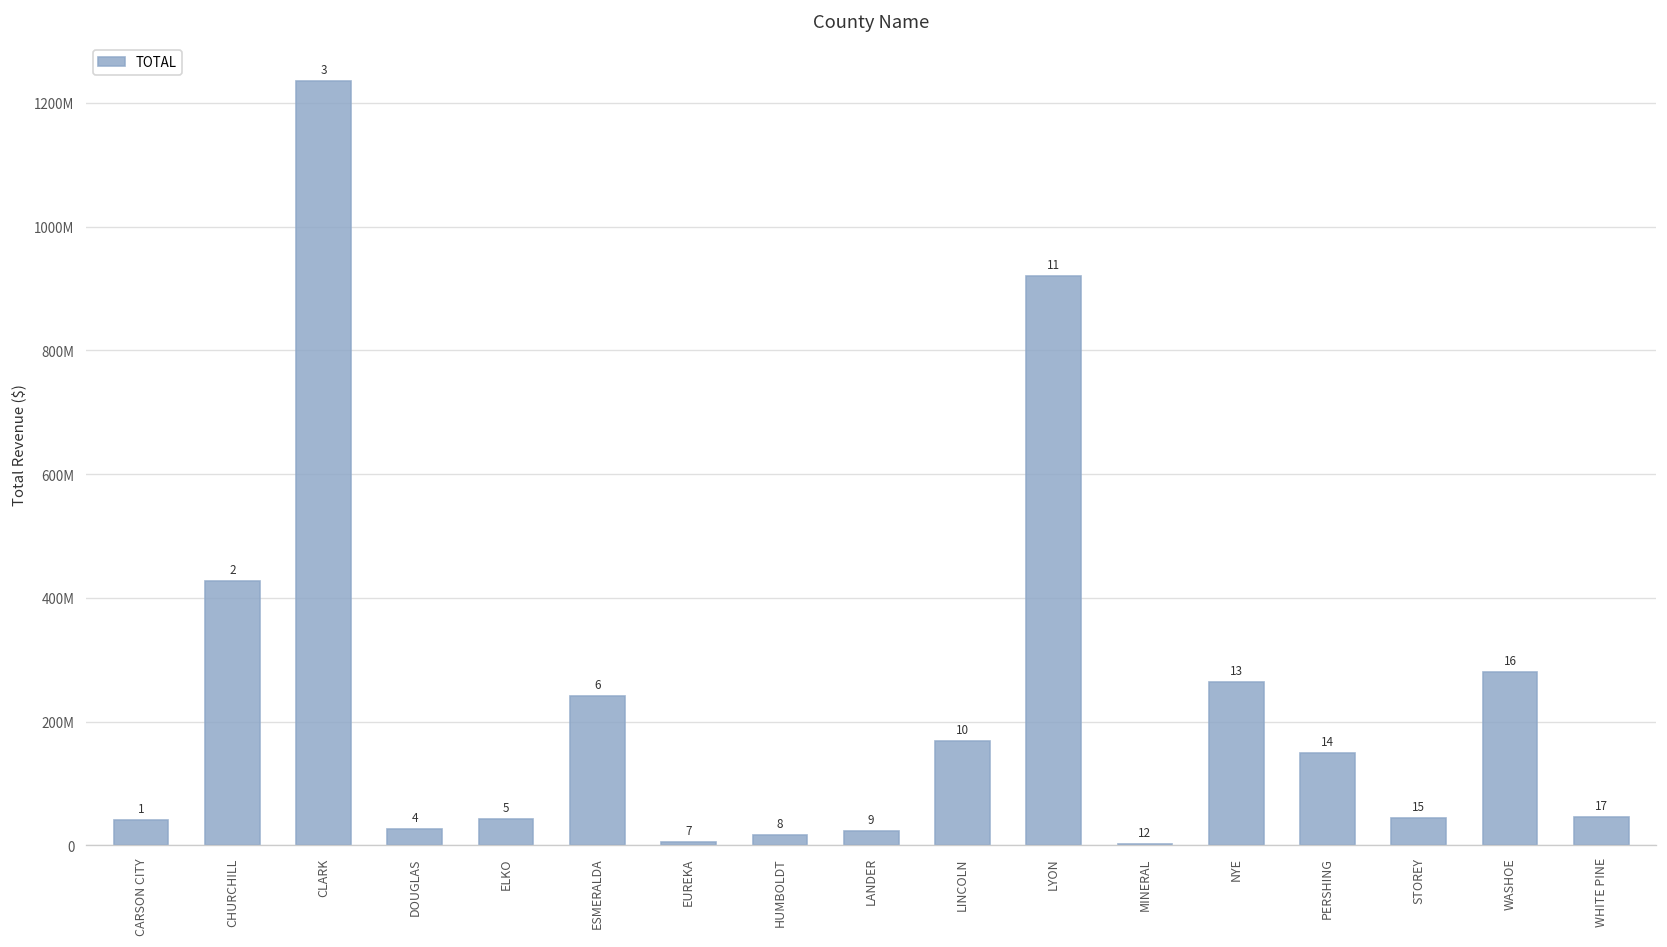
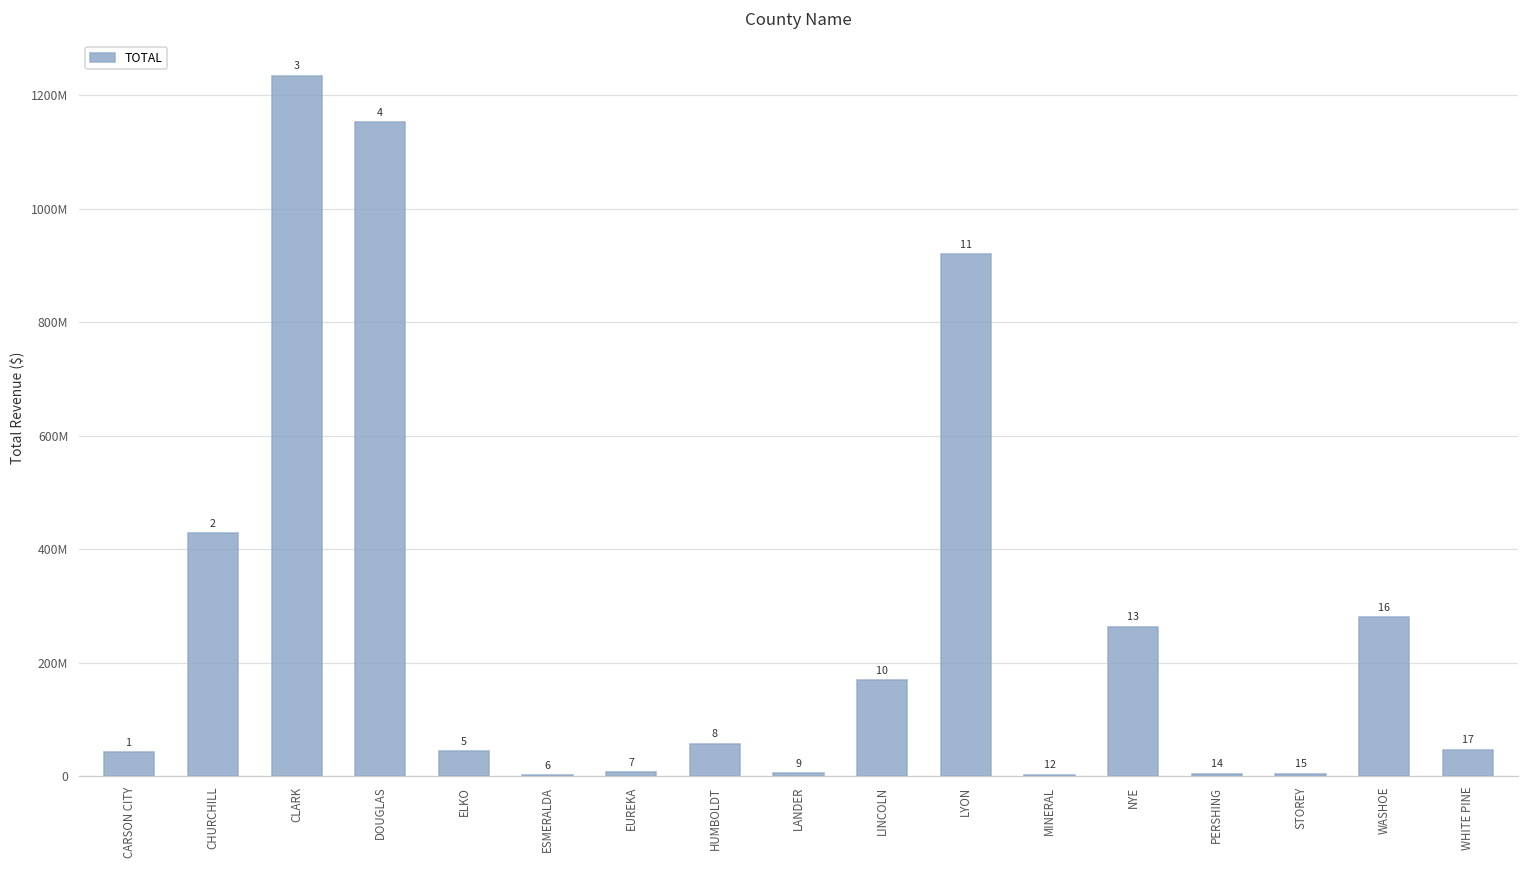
DOUGLAS: 30000000 -> 1150000000
ESMERALDA: 240000000 -> 0
HUMBOLDT: 20000000 -> 60000000
LANDER: 20000000 -> 0
PERSHING: 150000000 -> 0
STOREY: 40000000 -> 0
